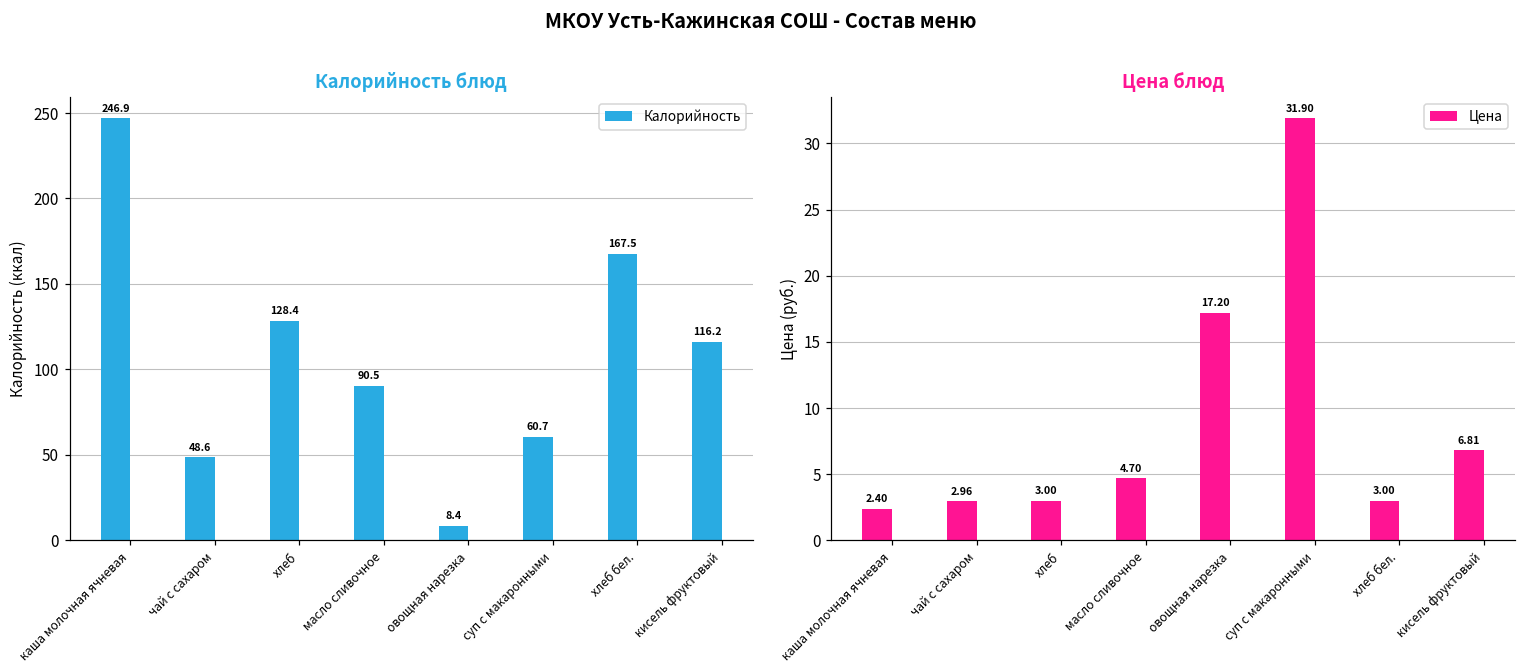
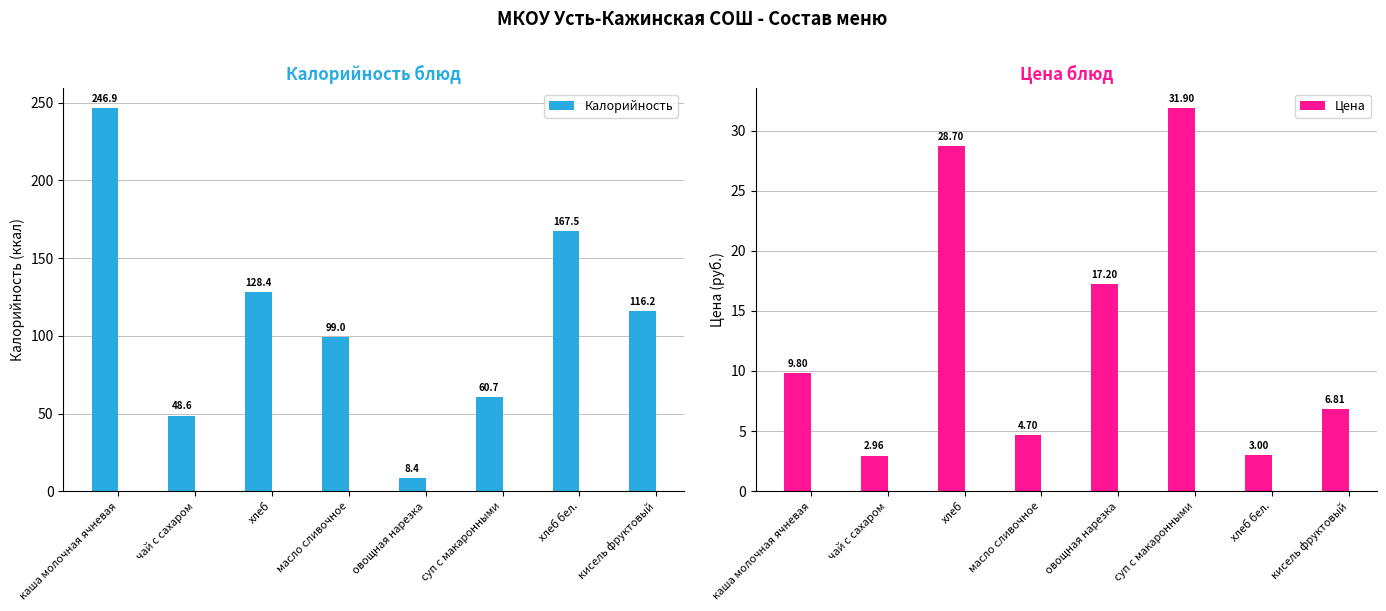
Калорийность блюд, масло сливочное: 90.5 -> 99.0
Цена блюд, каша молочная ячневая: 2.40 -> 9.80
Цена блюд, хлеб: 3.00 -> 28.70
